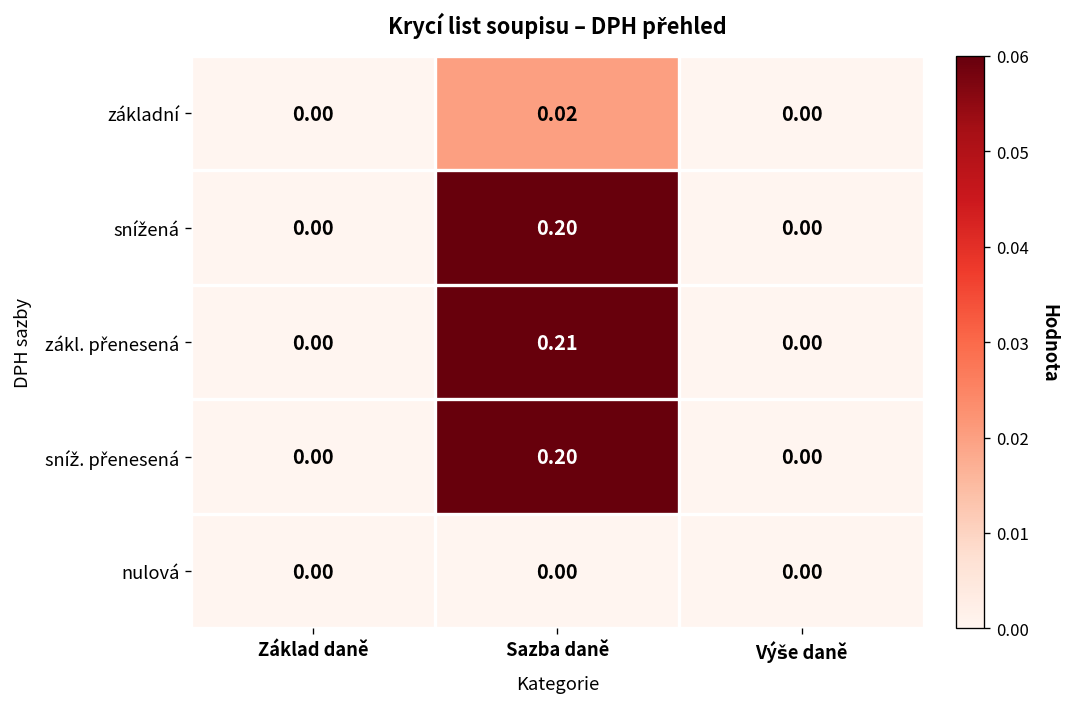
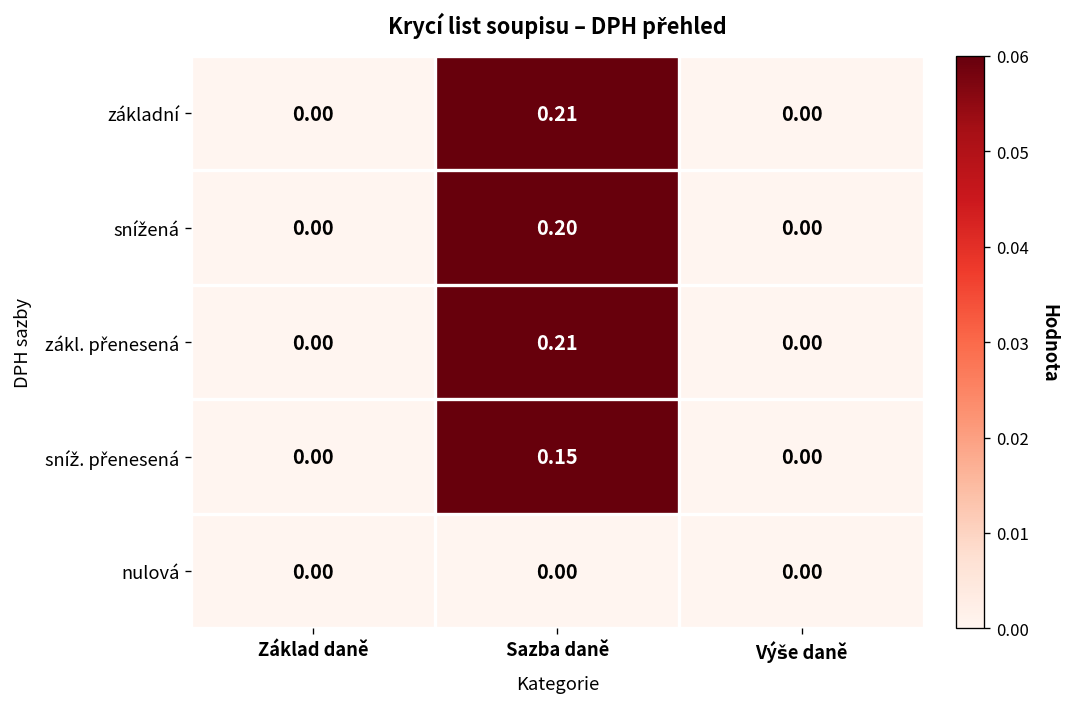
základní, Sazba daně: 0.02 -> 0.21
sníž. přenesená, Sazba daně: 0.20 -> 0.15
